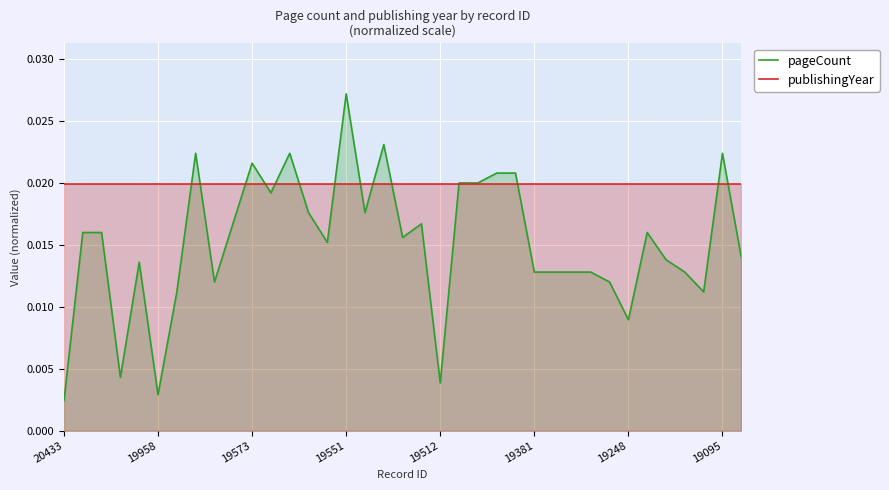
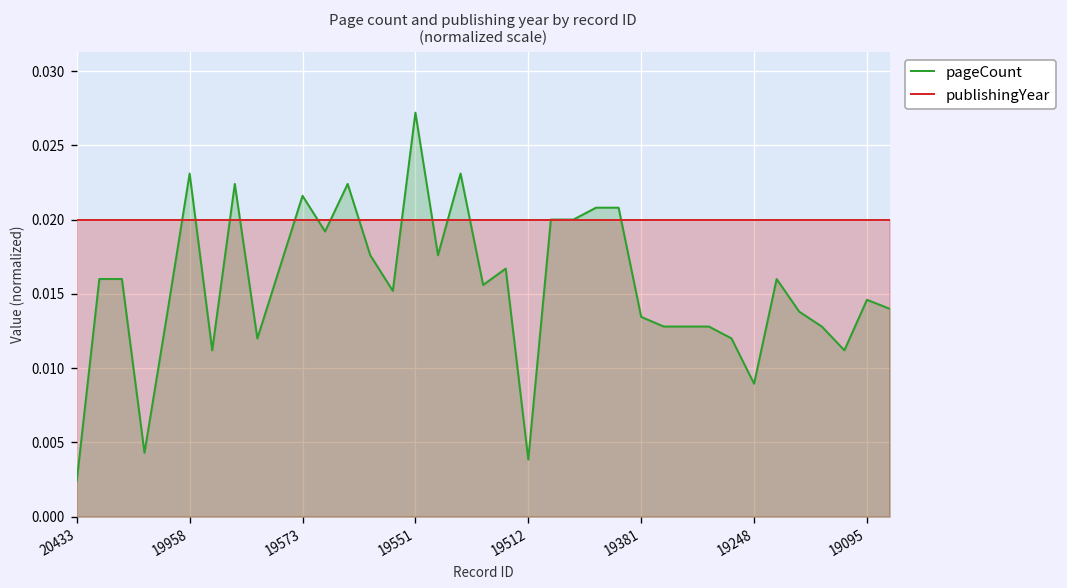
pageCount, 19958: 0.0029 -> 0.0231
pageCount, 19381: 0.0128 -> 0.0135
pageCount, 19095: 0.0224 -> 0.0146
